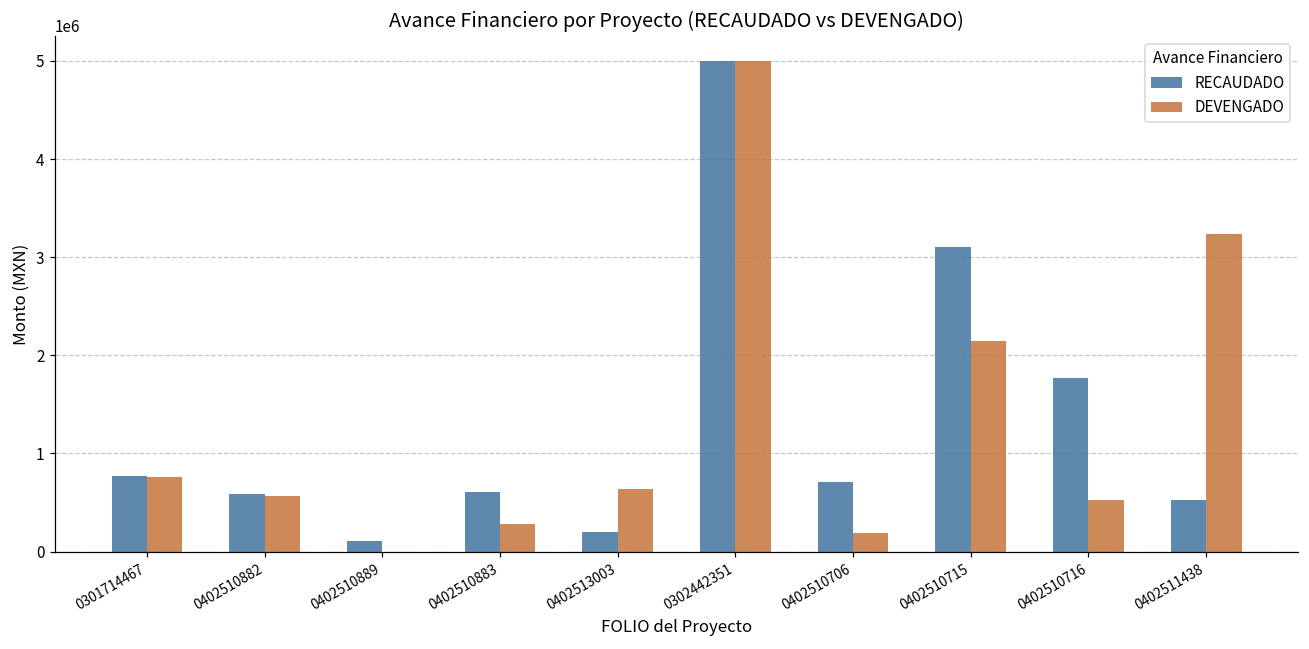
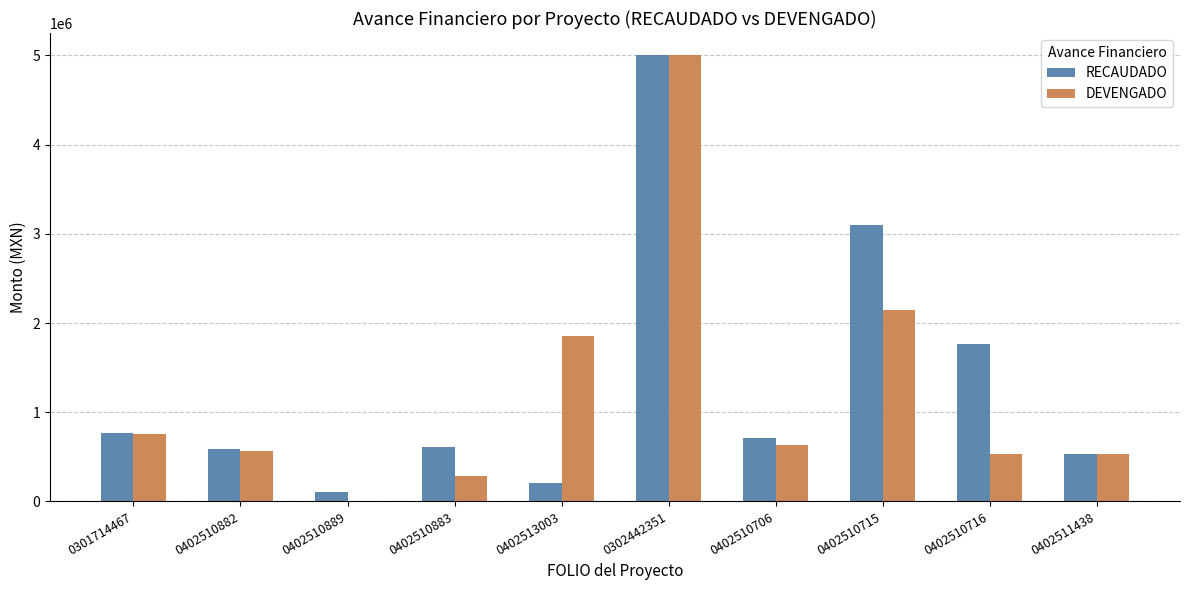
DEVENGADO, 0402513003: 600000 -> 1900000
DEVENGADO, 0402510706: 200000 -> 600000
DEVENGADO, 0402511438: 3200000 -> 500000
